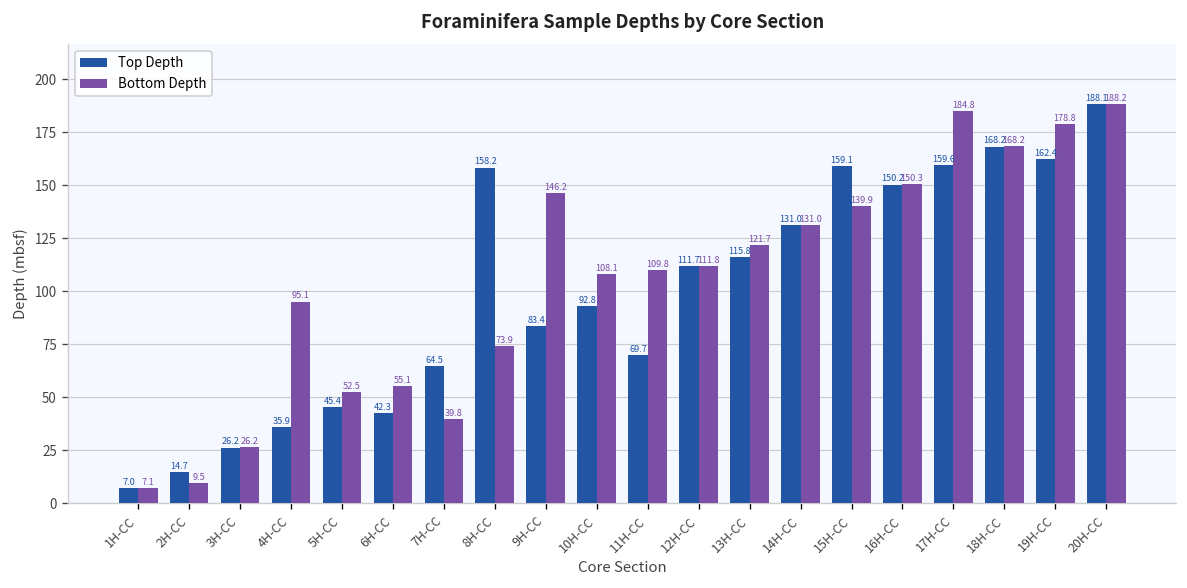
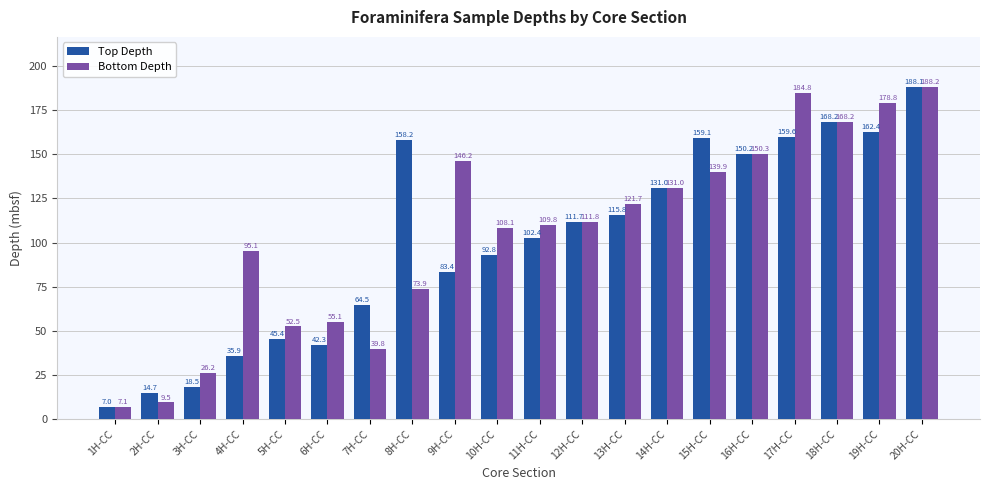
Top Depth, 3H-CC: 26.2 -> 18.5
Top Depth, 11H-CC: 69.7 -> 102.4
